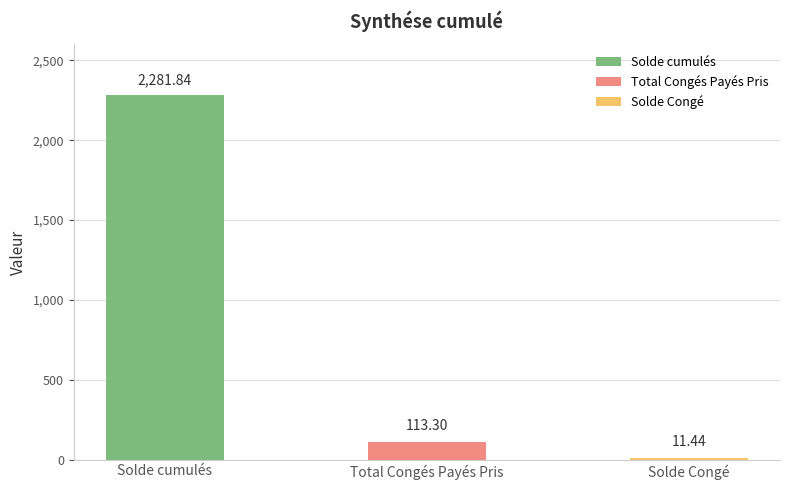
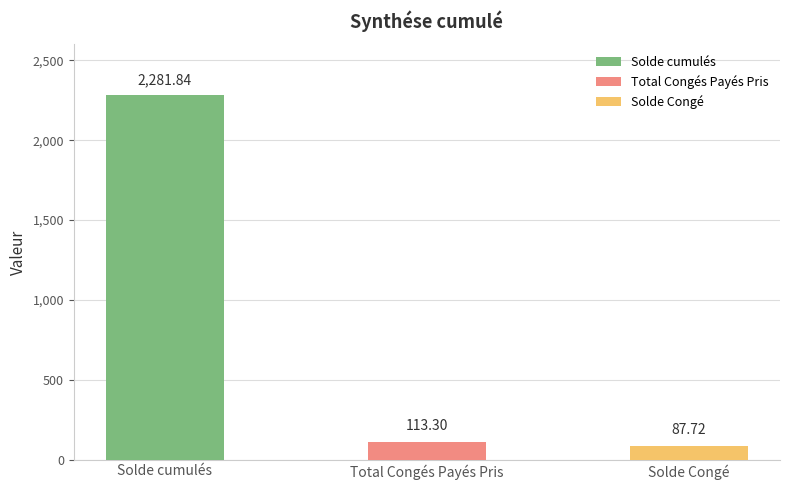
Solde Congé: 11.44 -> 87.72
